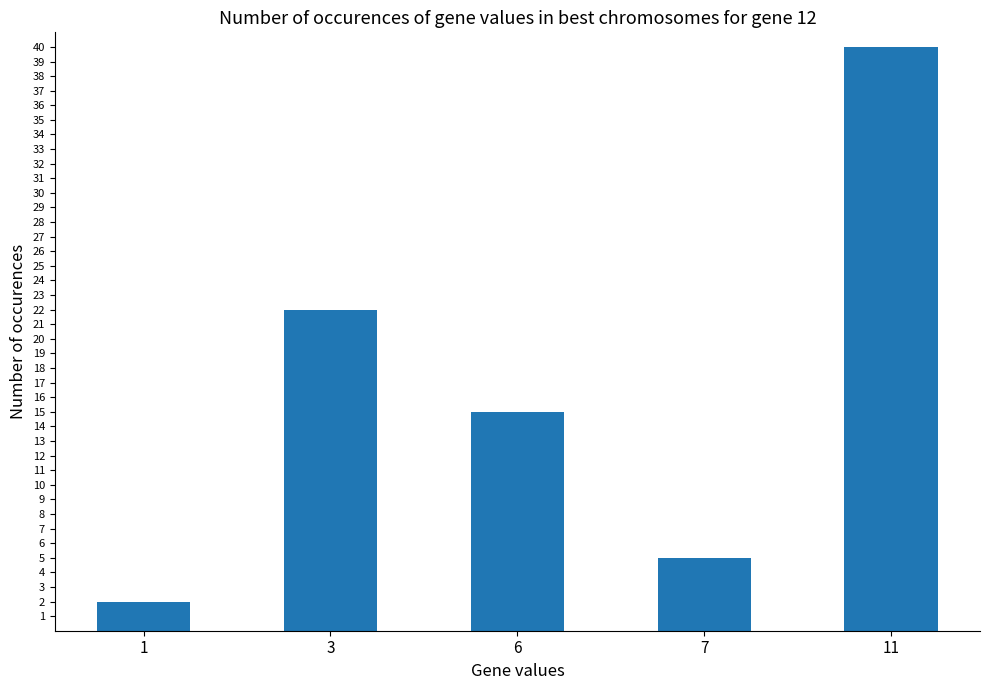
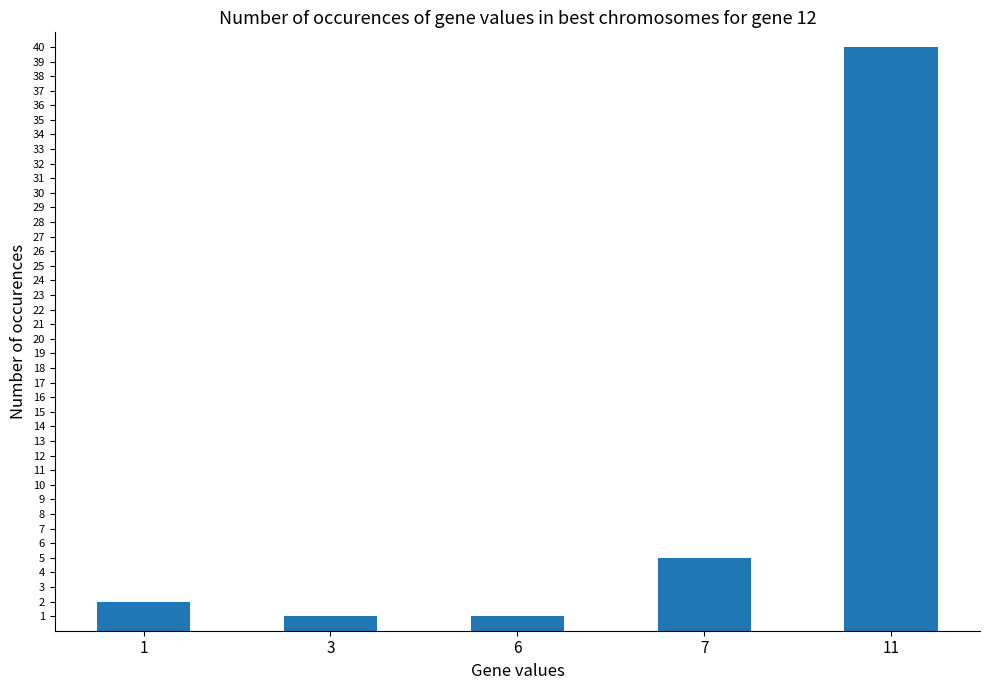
3: 22 -> 1
6: 15 -> 1
